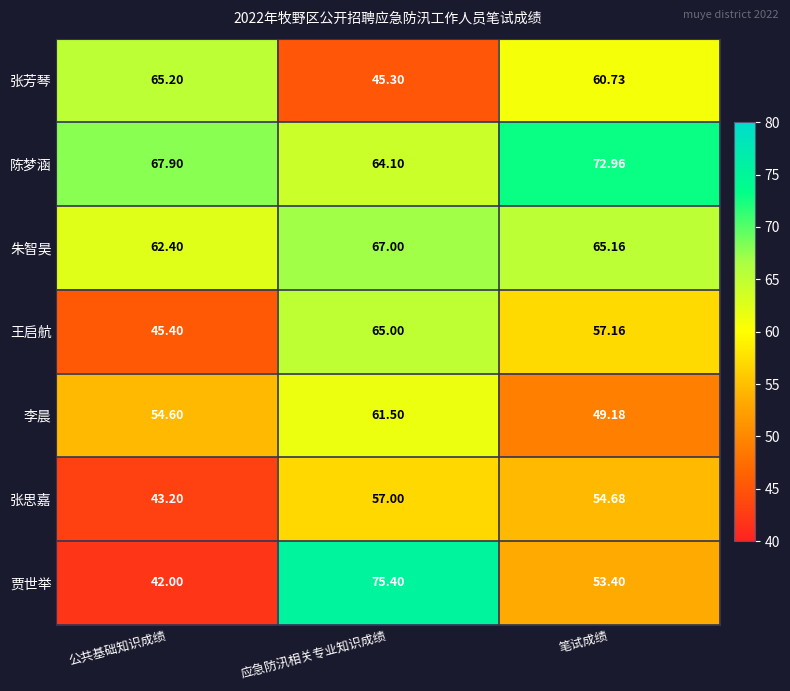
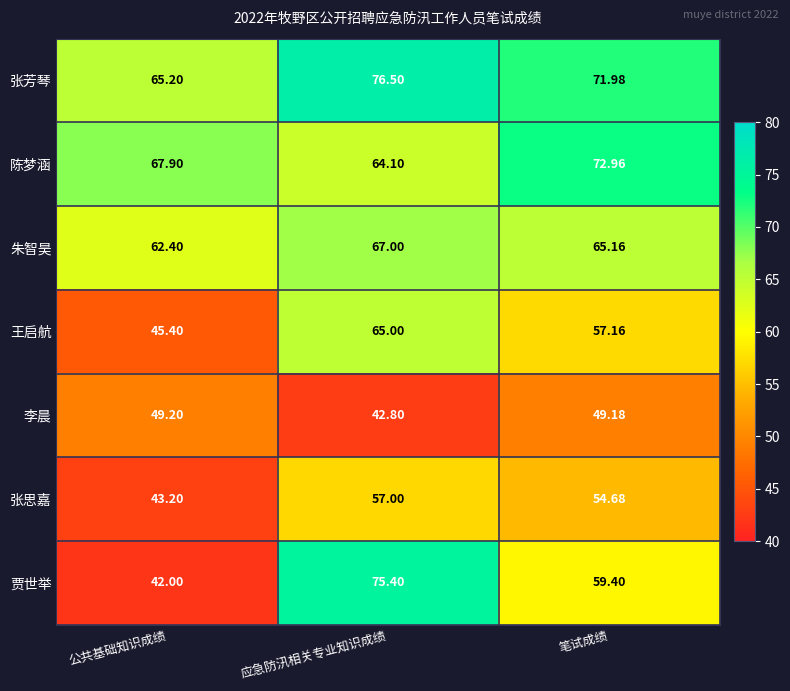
张芳琴, 应急防汛相关专业知识成绩: 45.30 -> 76.50
张芳琴, 笔试成绩: 60.73 -> 71.98
李晨, 公共基础知识成绩: 54.60 -> 49.20
李晨, 应急防汛相关专业知识成绩: 61.50 -> 42.80
贾世举, 笔试成绩: 53.40 -> 59.40
